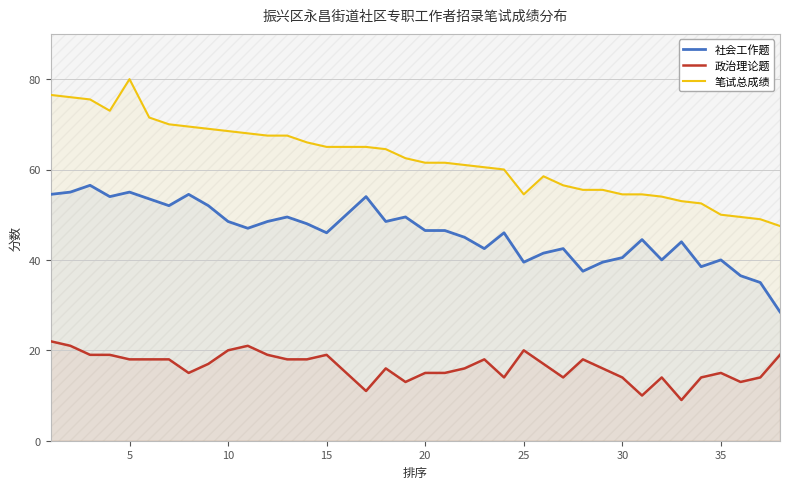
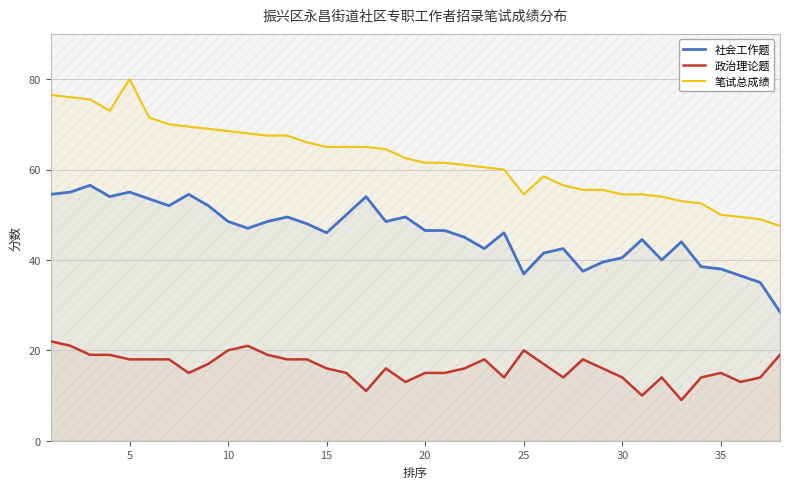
政治理论题, 15: 19 -> 16
社会工作题, 25: 40 -> 37
社会工作题, 35: 40 -> 38
